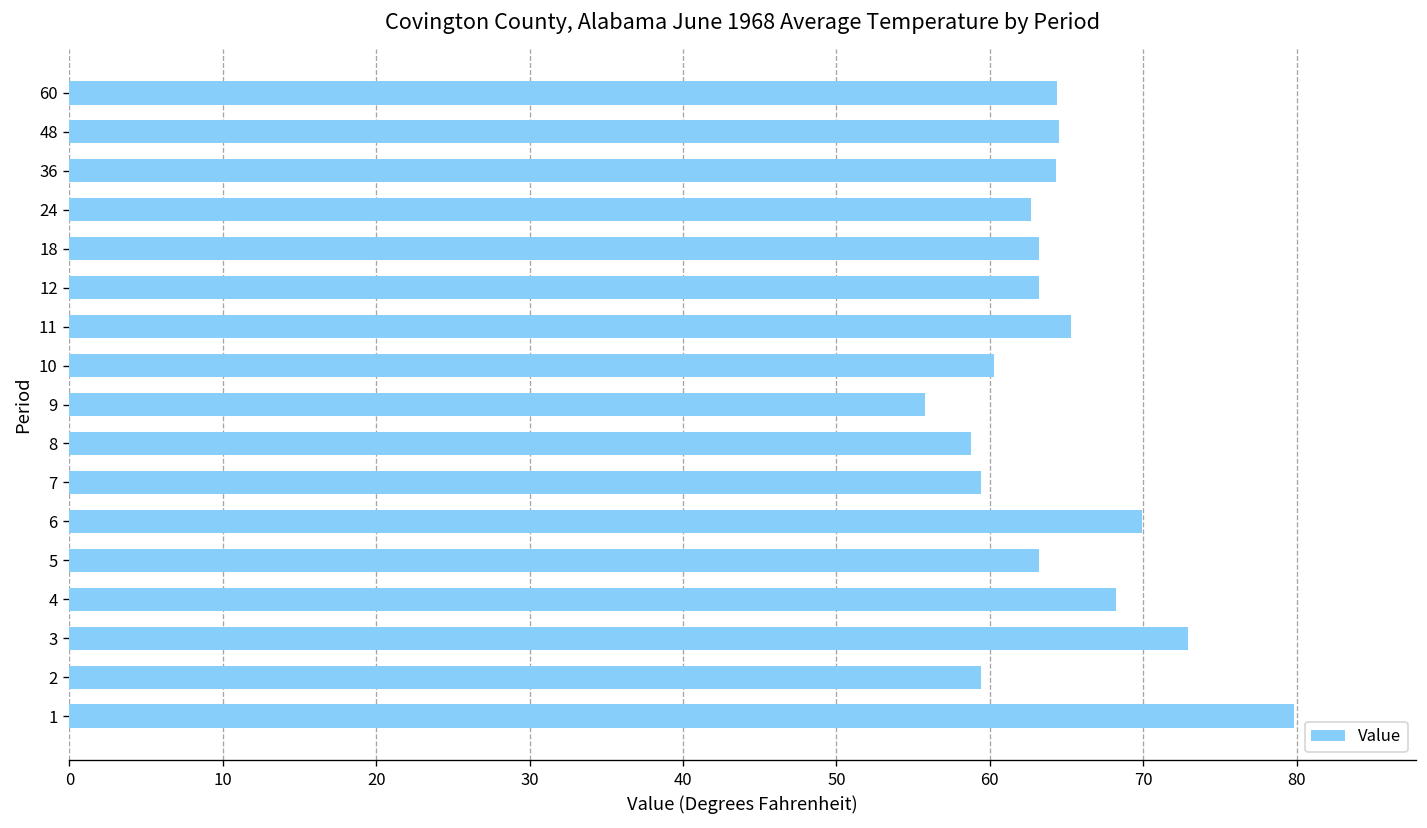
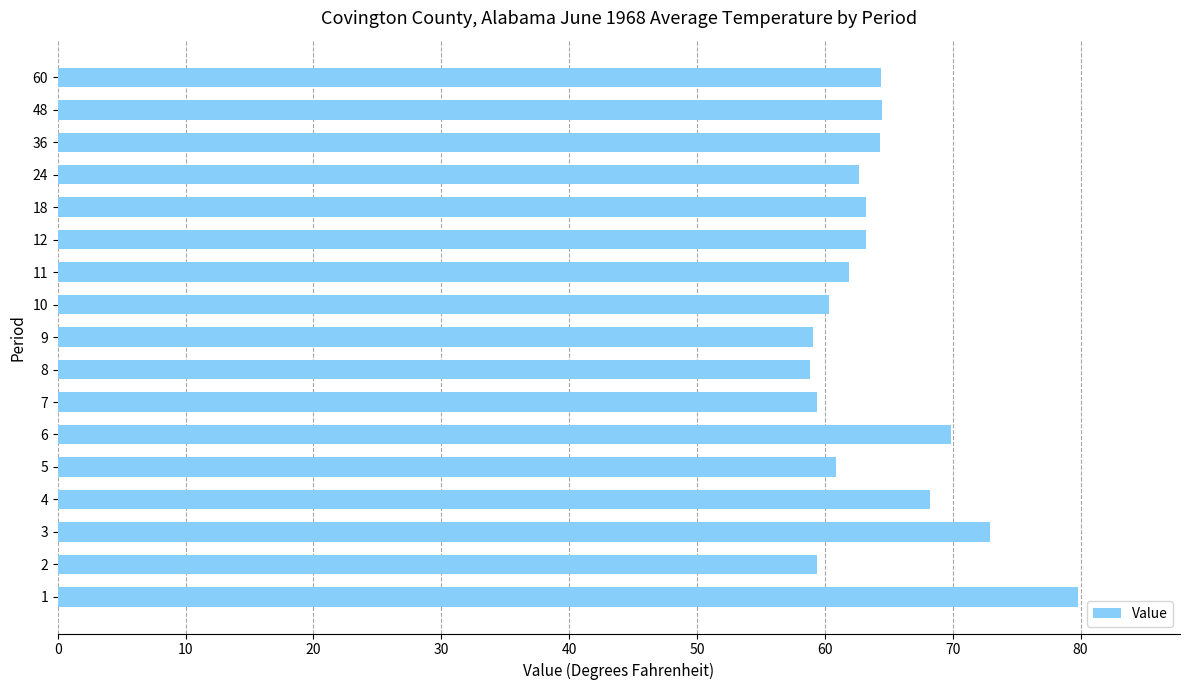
11: 65.3 -> 61.9
9: 55.8 -> 59.1
5: 63.2 -> 60.9
